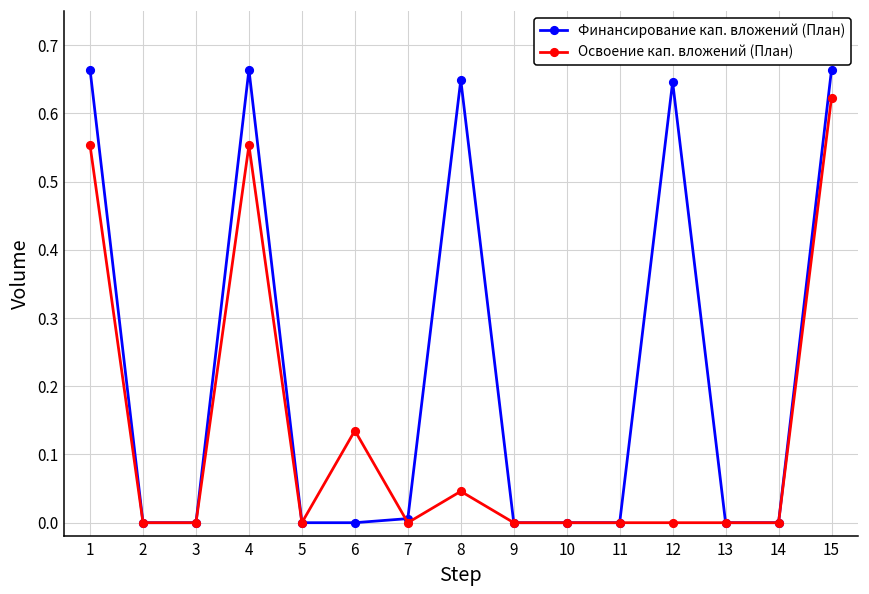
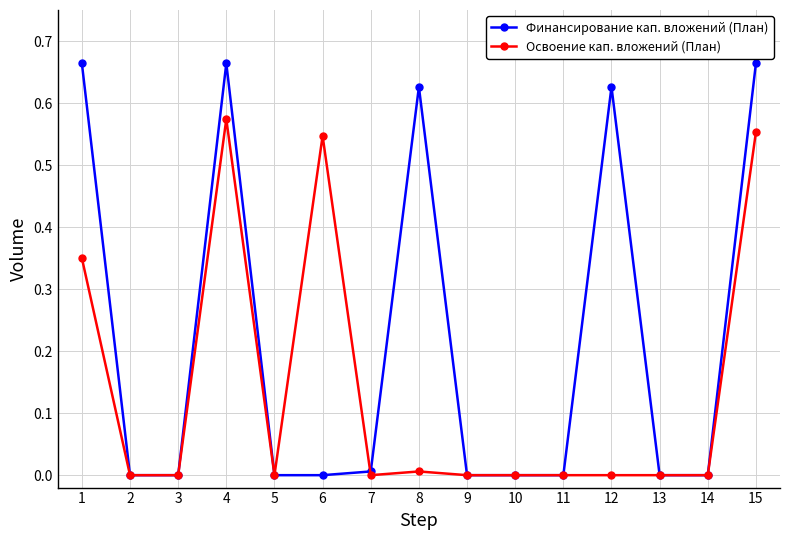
Освоение кап. вложений (План), 1: 0.55 -> 0.35
Освоение кап. вложений (План), 4: 0.55 -> 0.57
Освоение кап. вложений (План), 6: 0.14 -> 0.55
Финансирование кап. вложений (План), 8: 0.65 -> 0.63
Освоение кап. вложений (План), 8: 0.05 -> 0.01
Финансирование кап. вложений (План), 12: 0.65 -> 0.63
Освоение кап. вложений (План), 15: 0.62 -> 0.55
